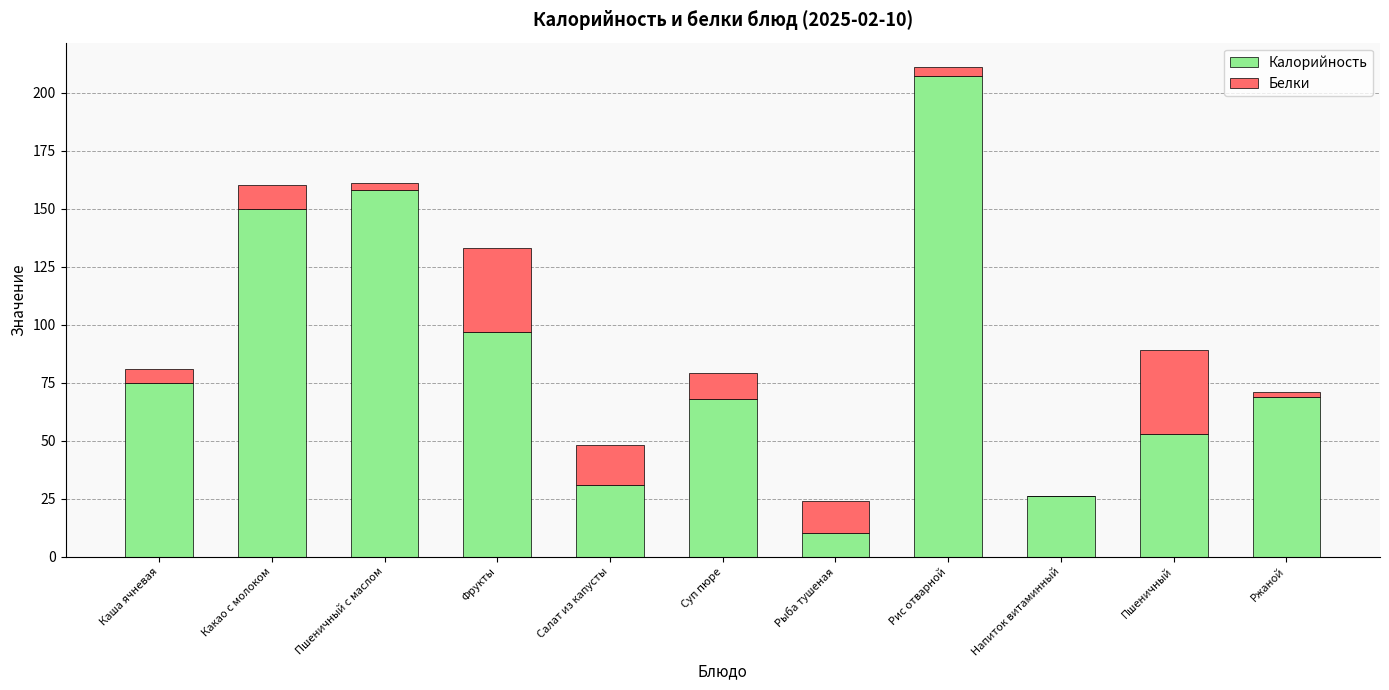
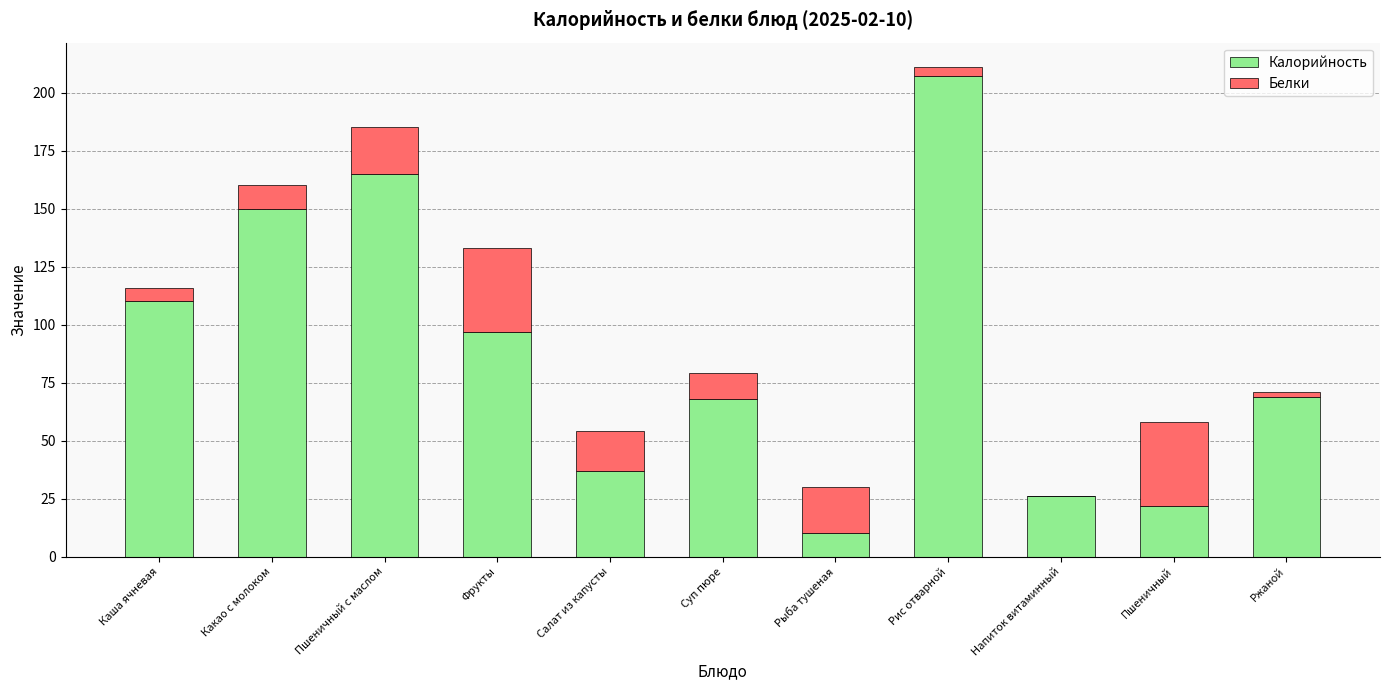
Калорийность, Каша ячневая: 75 -> 110
Калорийность, Пшеничный с маслом: 158 -> 165
Белки, Пшеничный с маслом: 3 -> 20
Калорийность, Салат из капусты: 31 -> 37
Белки, Рыба тушеная: 14 -> 20
Калорийность, Пшеничный: 53 -> 22
